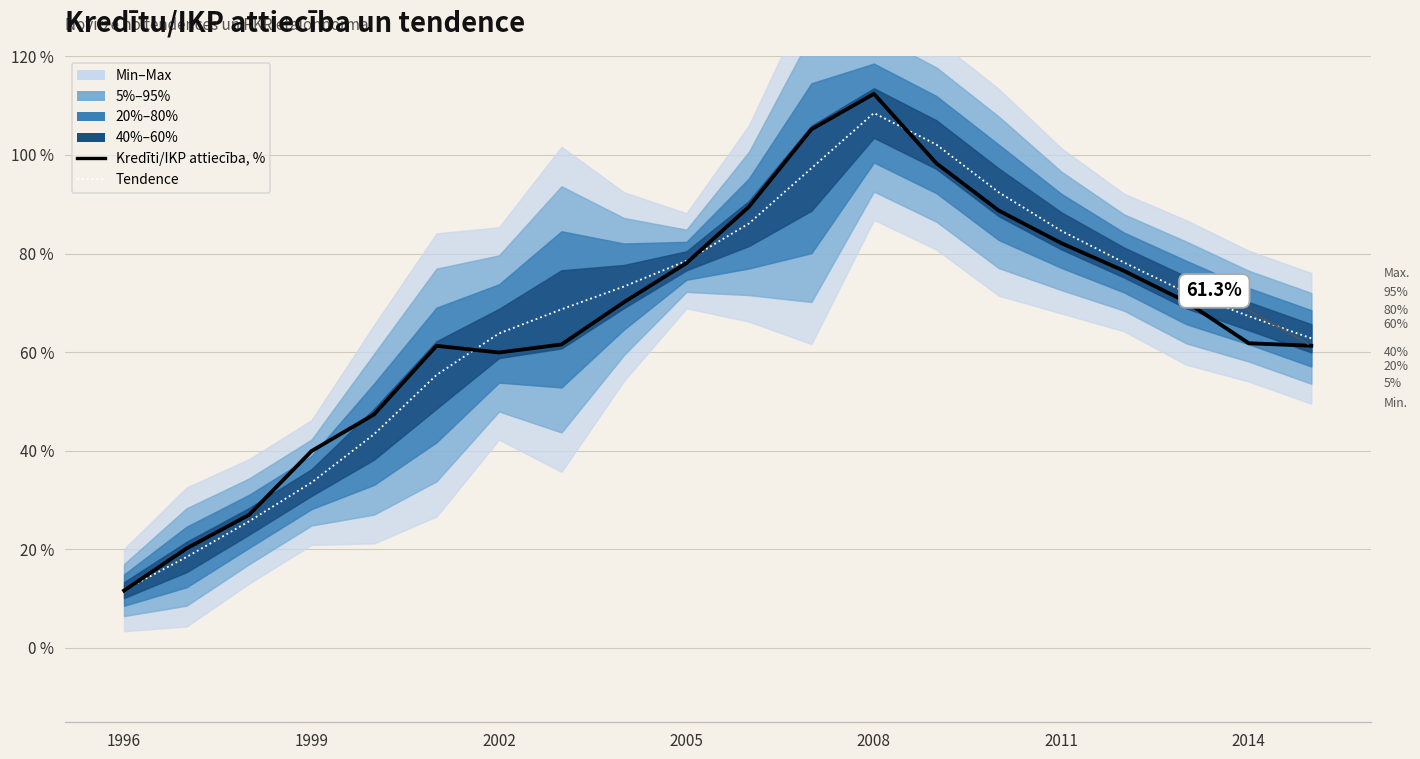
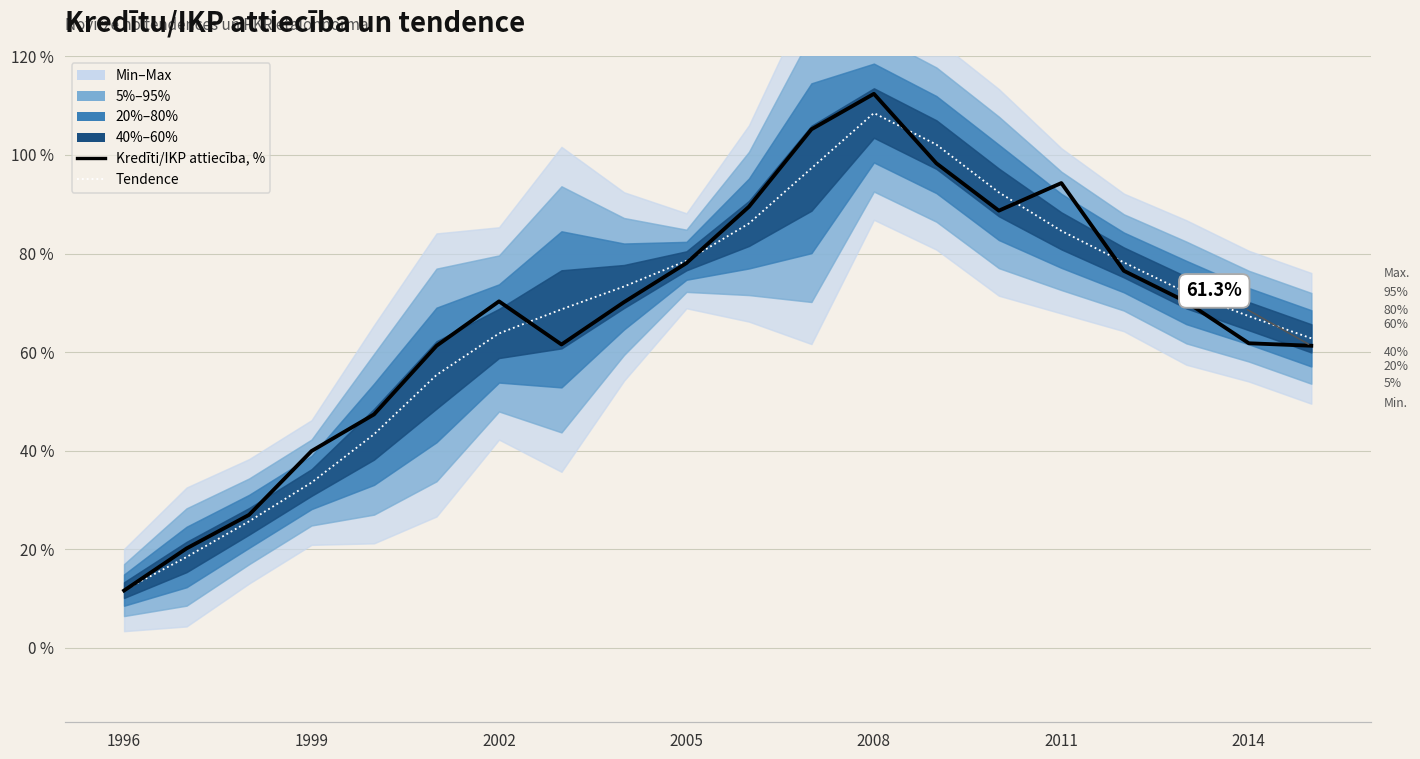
Kredīti/IKP attiecība, %, 2002: 60 % -> 70 %
Kredīti/IKP attiecība, %, 2011: 82 % -> 94 %
